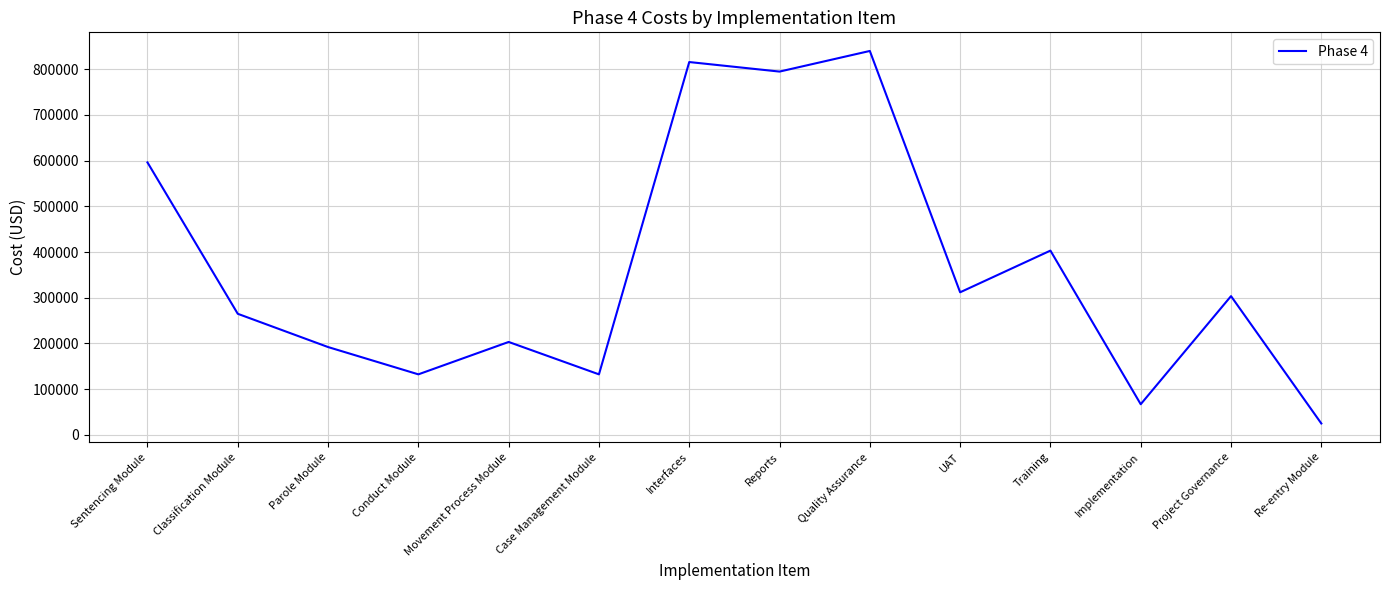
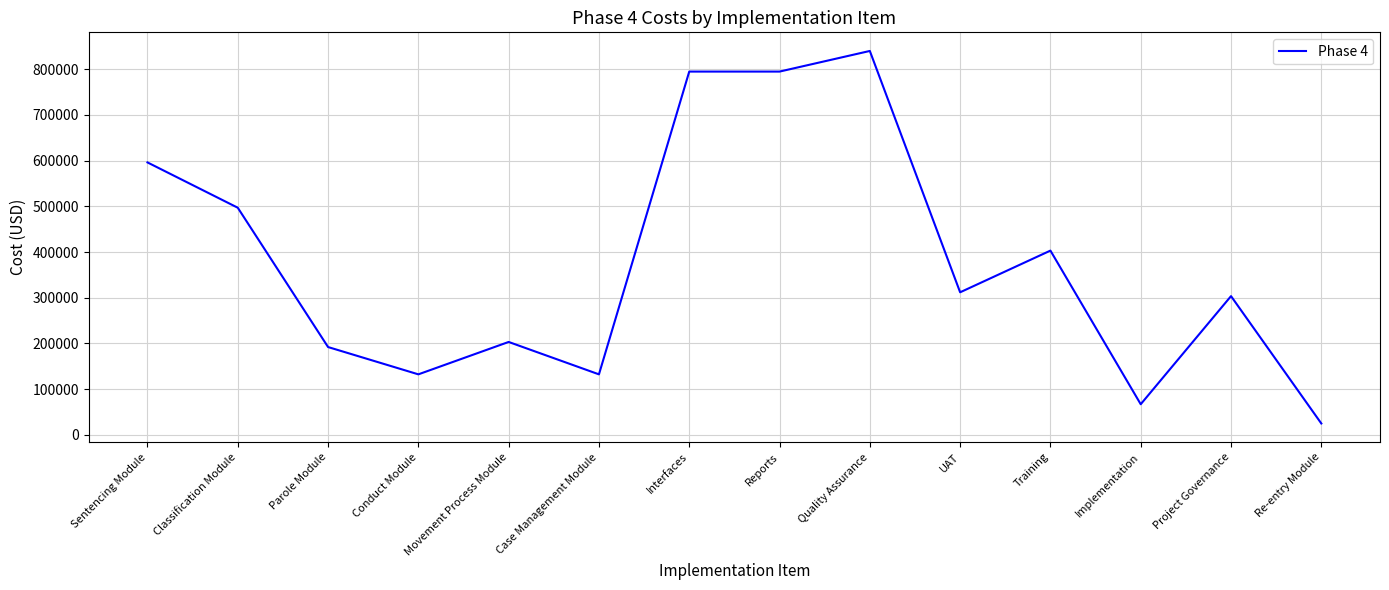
Classification Module: 260000 -> 500000
Interfaces: 820000 -> 790000
